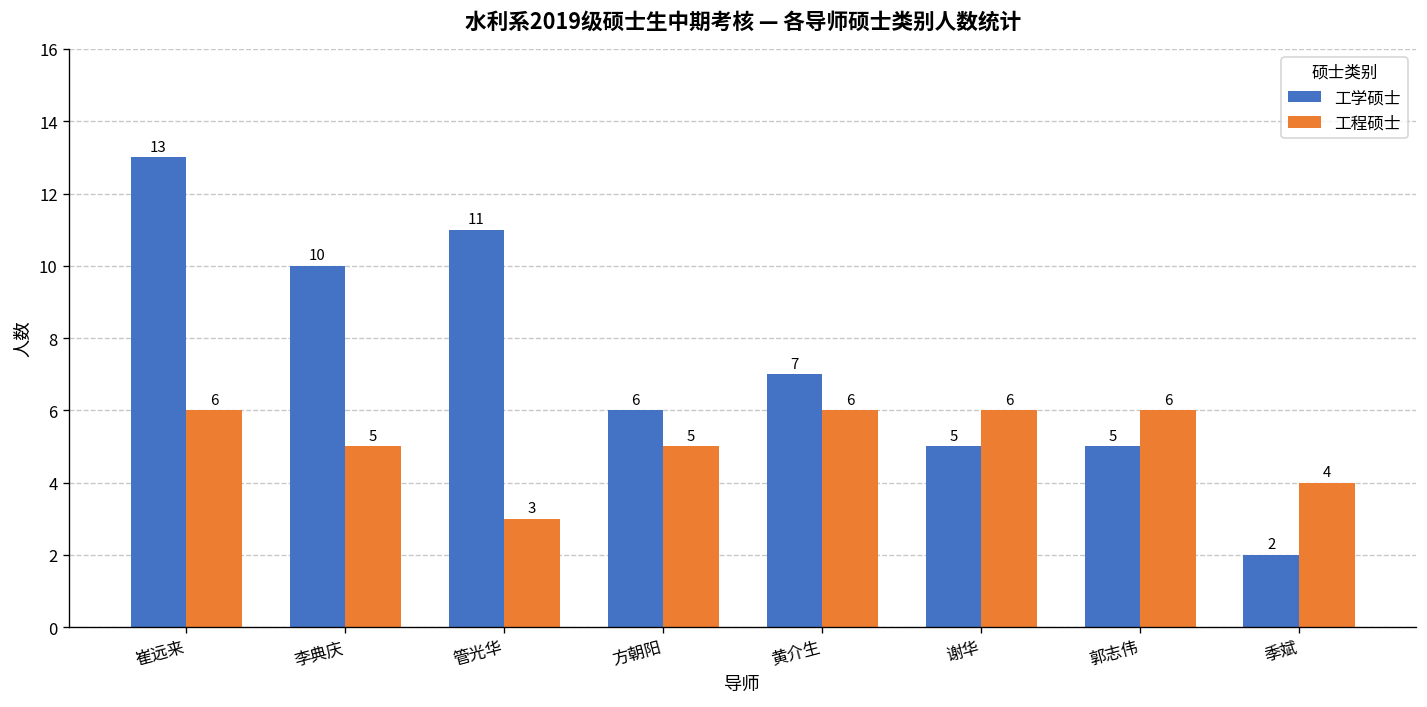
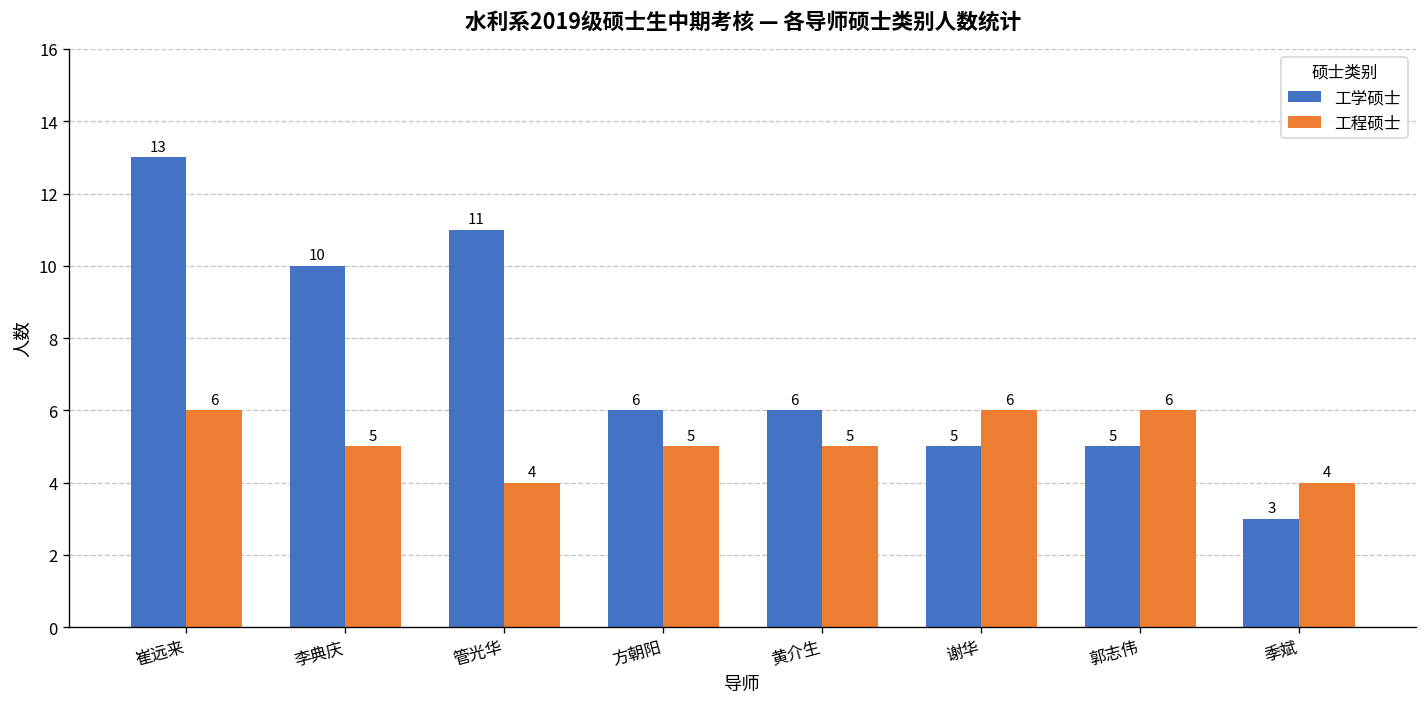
工程硕士, 管光华: 3 -> 4
工学硕士, 黄介生: 7 -> 6
工程硕士, 黄介生: 6 -> 5
工学硕士, 季斌: 2 -> 3
